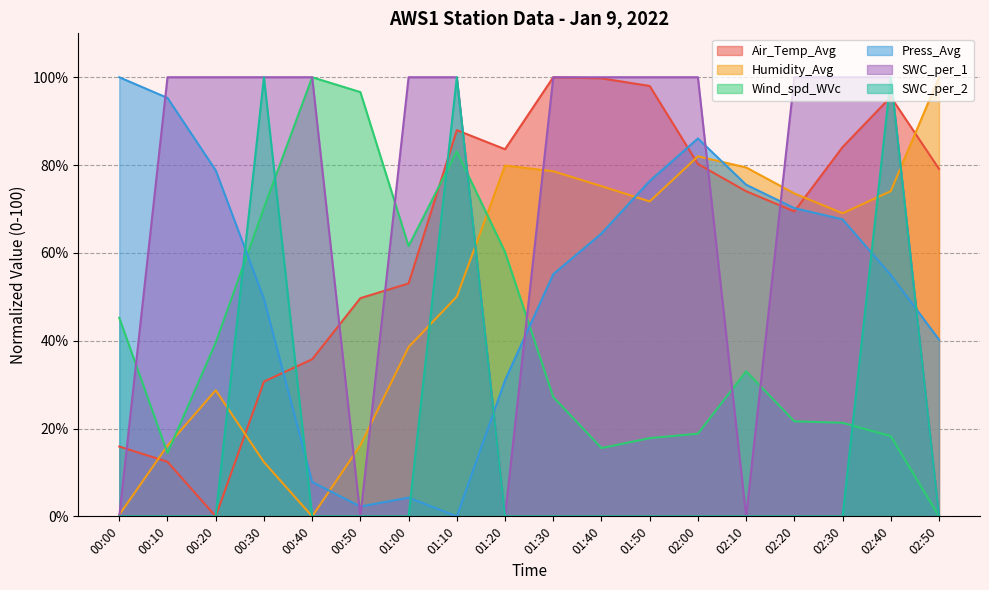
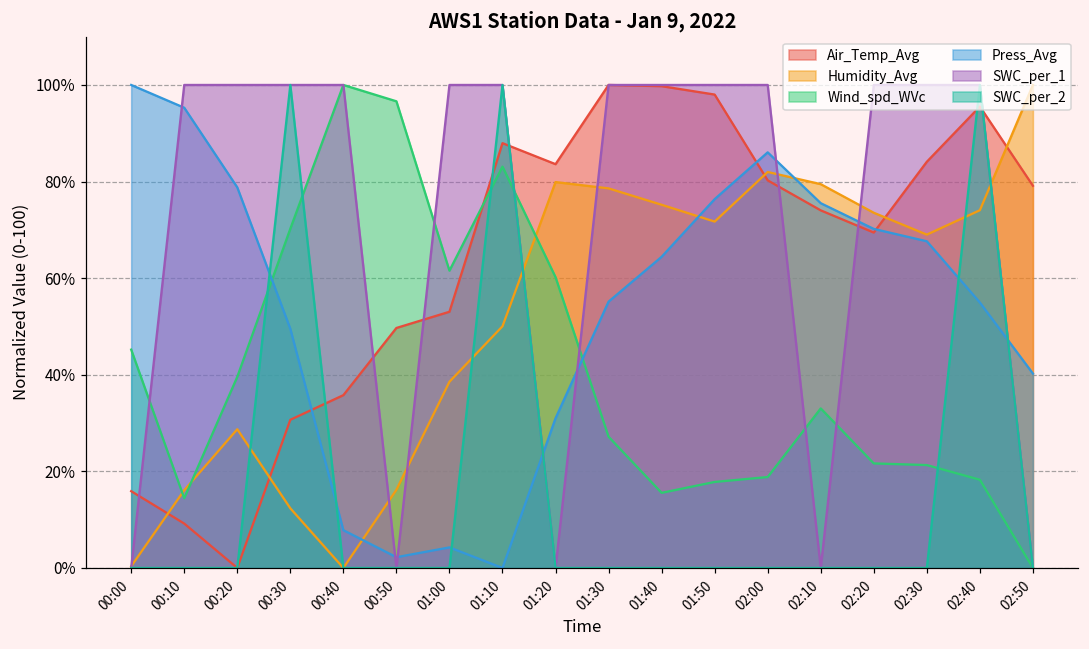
Air_Temp_Avg, 00:10: 12% -> 9%
